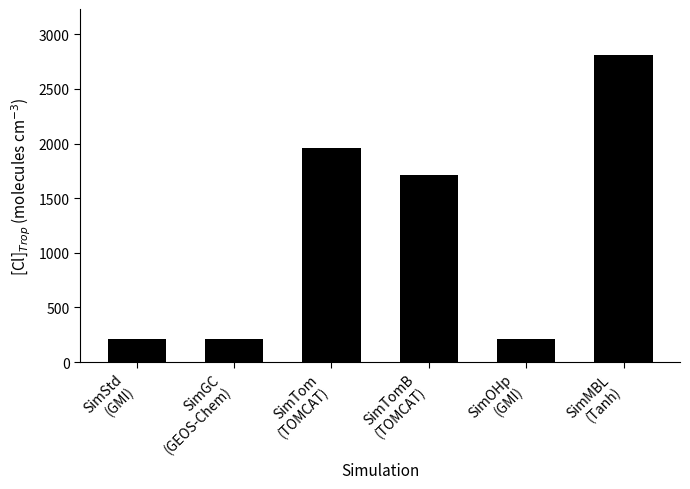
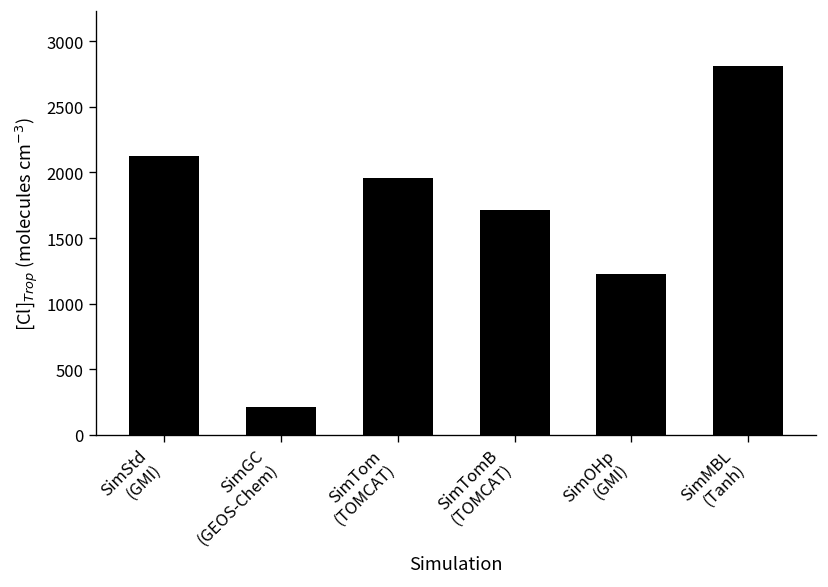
SimStd (GMI): 210 -> 2130
SimOHp (GMI): 210 -> 1220
